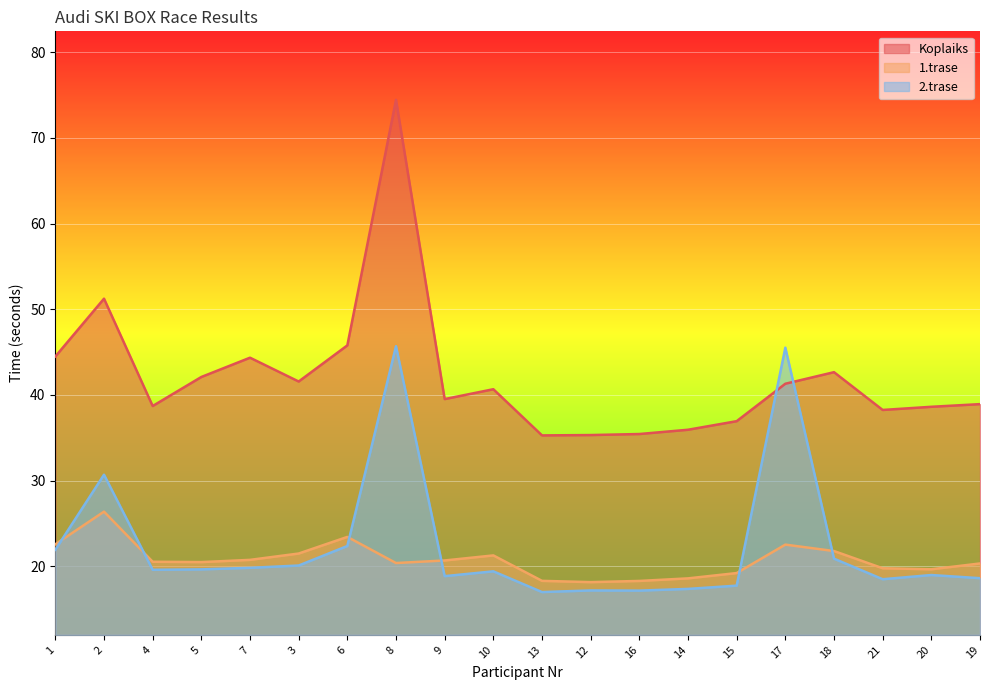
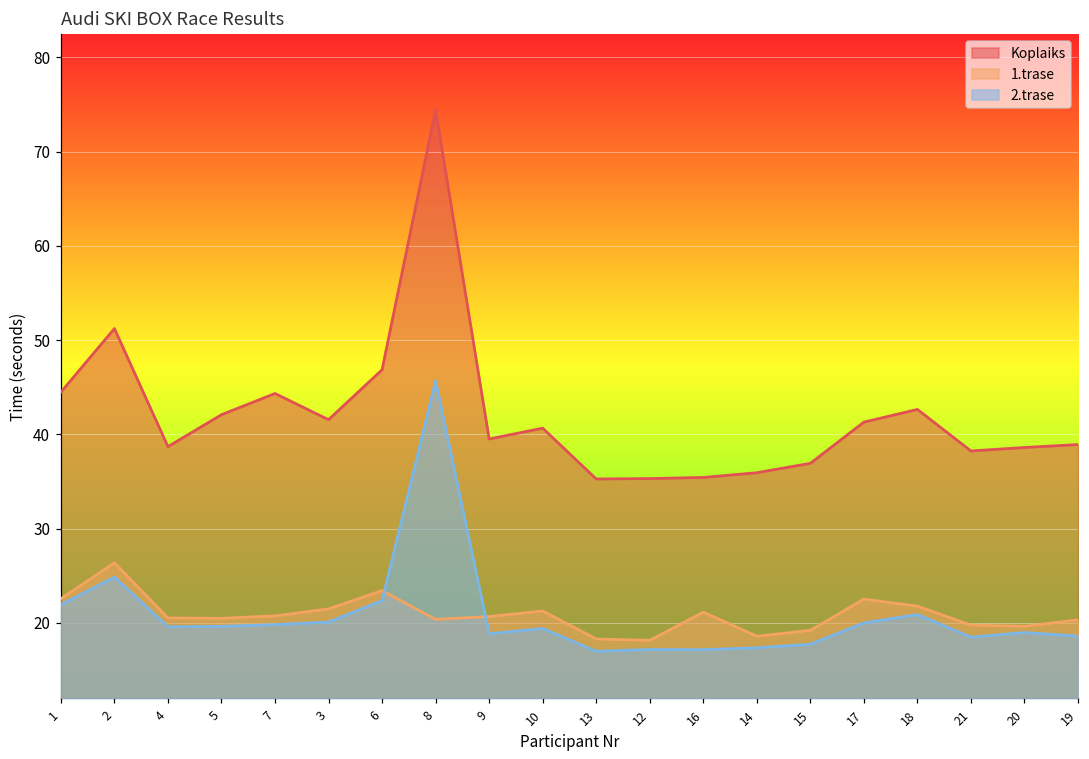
2.trase, 2: 31 -> 25
Koplaiks, 6: 46 -> 47
1.trase, 16: 18 -> 21
2.trase, 17: 46 -> 20
